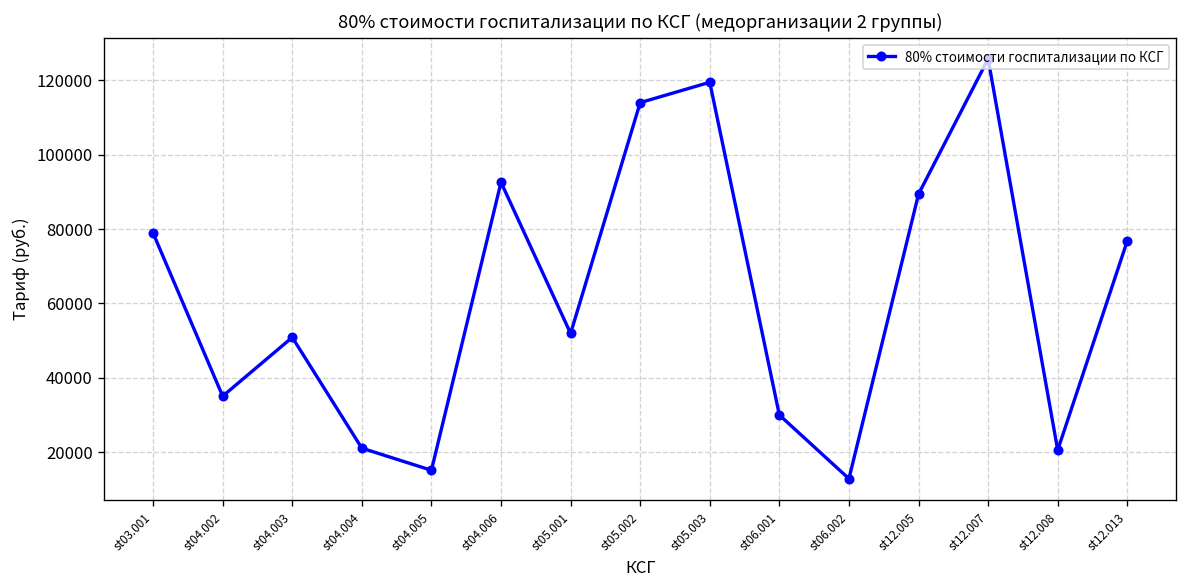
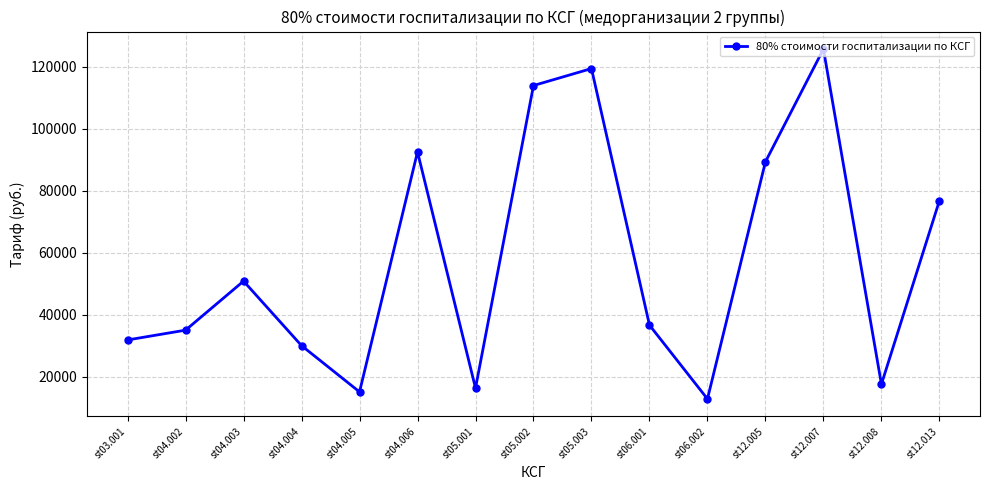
st03.001: 79000 -> 32000
st04.004: 21000 -> 30000
st05.001: 52000 -> 16000
st06.001: 30000 -> 37000
st12.008: 21000 -> 18000
